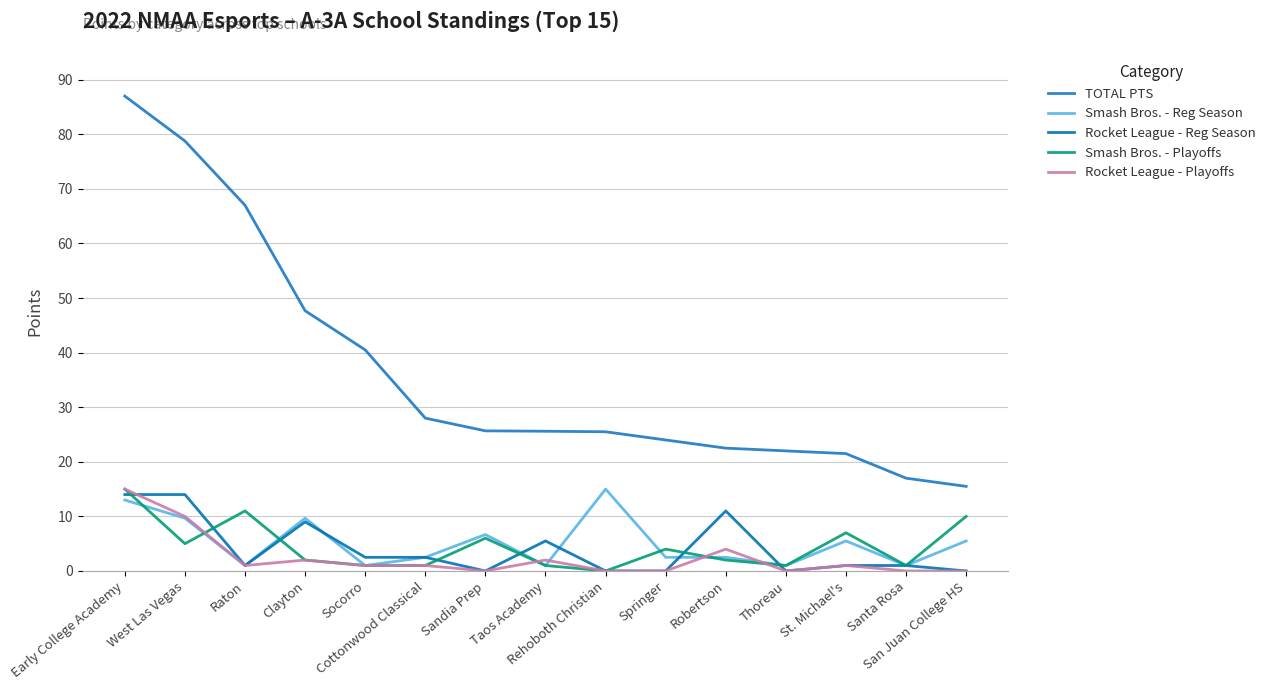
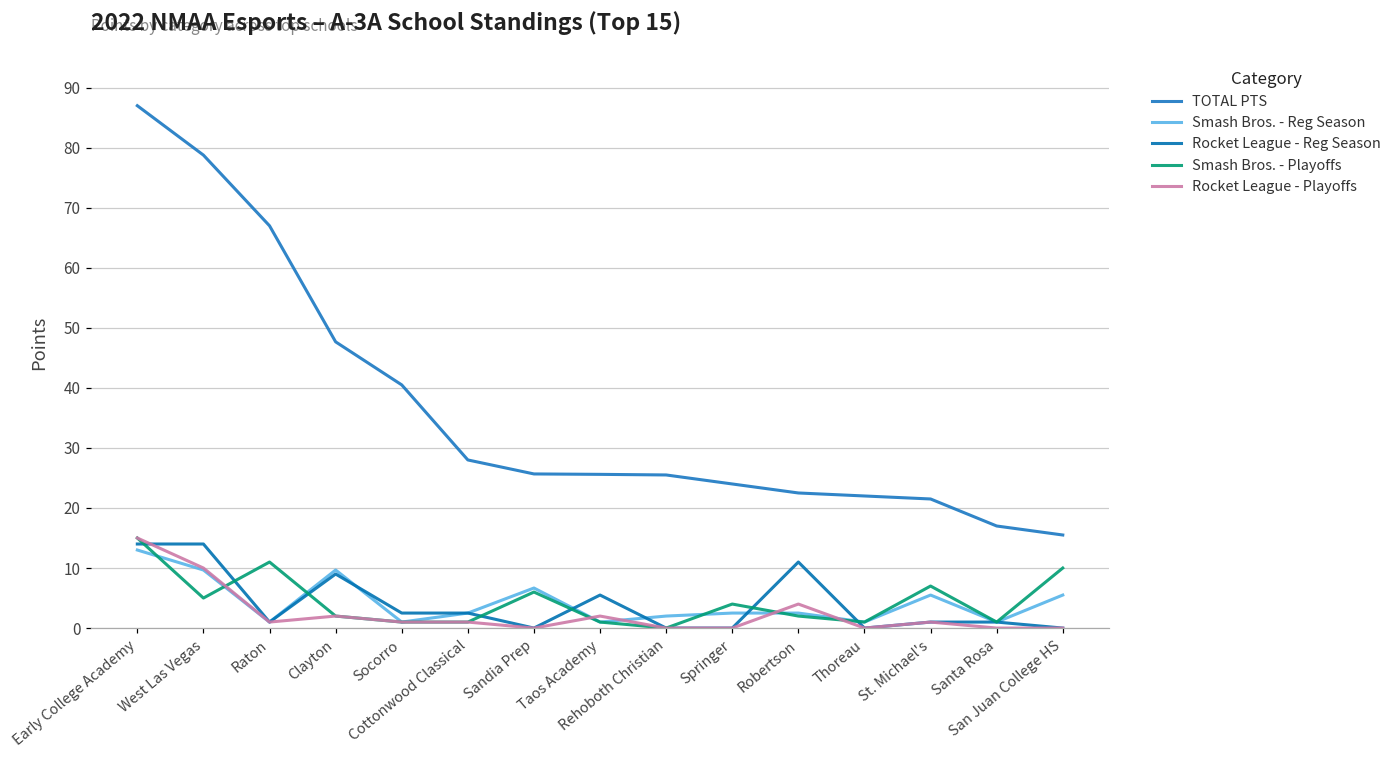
Smash Bros. - Reg Season, Rehoboth Christian: 15 -> 2
